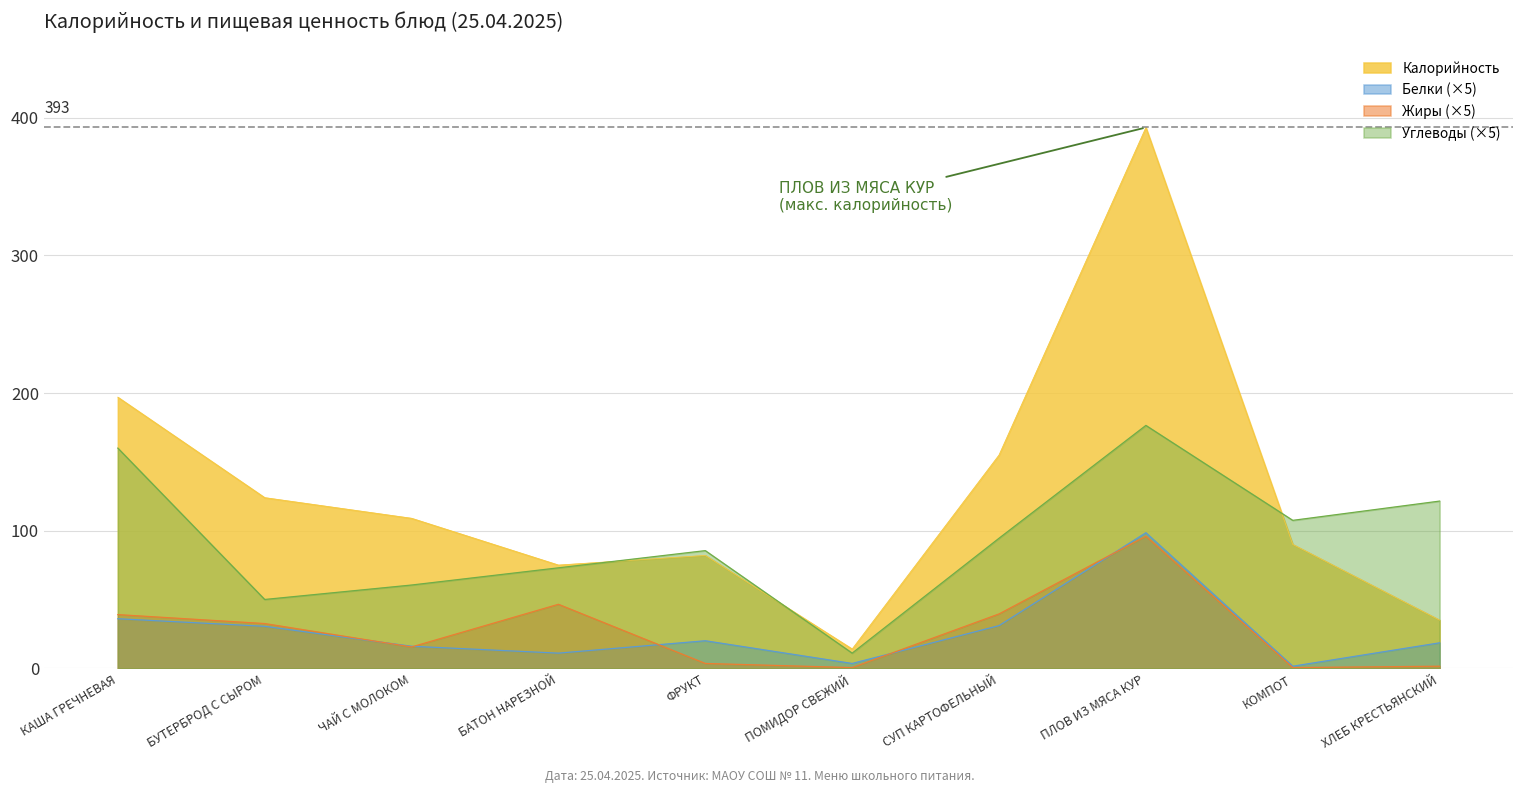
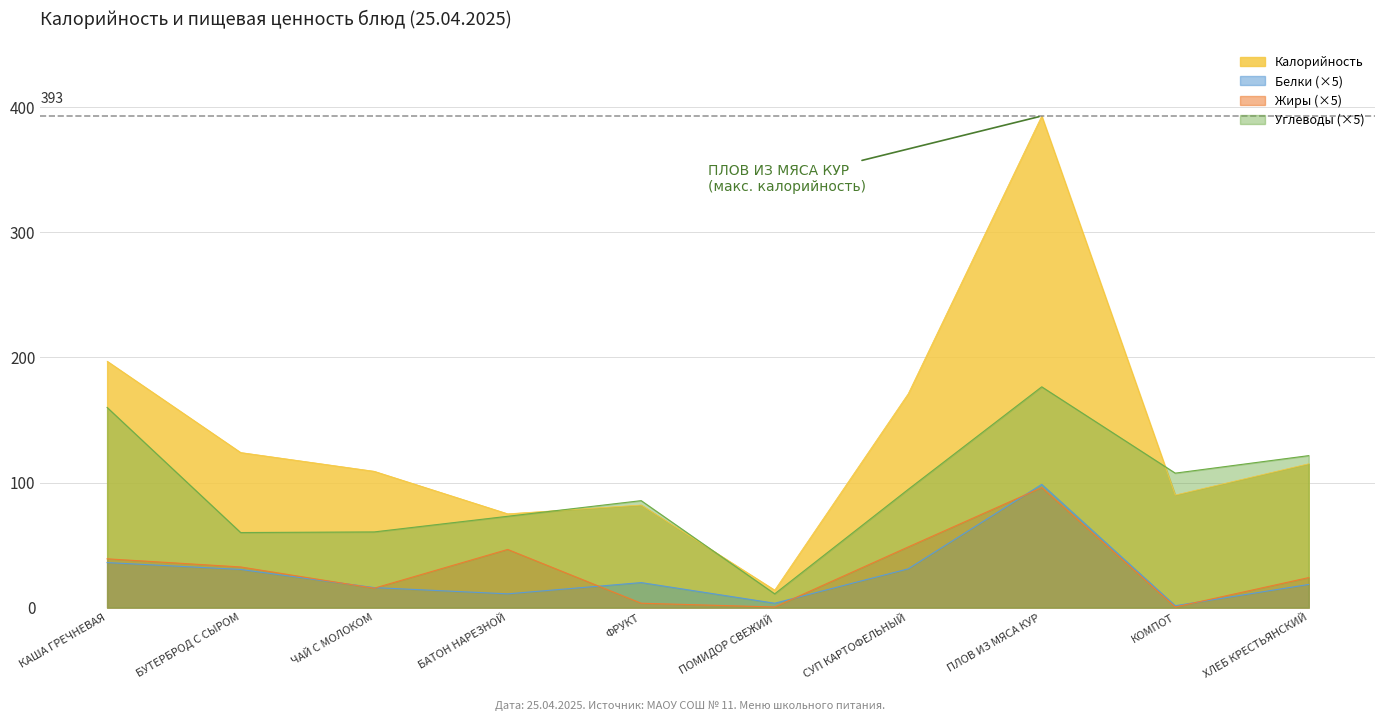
Углеводы (×5), БУТЕРБРОД С СЫРОМ: 50 -> 60
Калорийность, СУП КАРТОФЕЛЬНЫЙ: 155 -> 171
Жиры (×5), СУП КАРТОФЕЛЬНЫЙ: 40 -> 49
Калорийность, ХЛЕБ КРЕСТЬЯНСКИЙ: 35 -> 115
Жиры (×5), ХЛЕБ КРЕСТЬЯНСКИЙ: 2 -> 24
